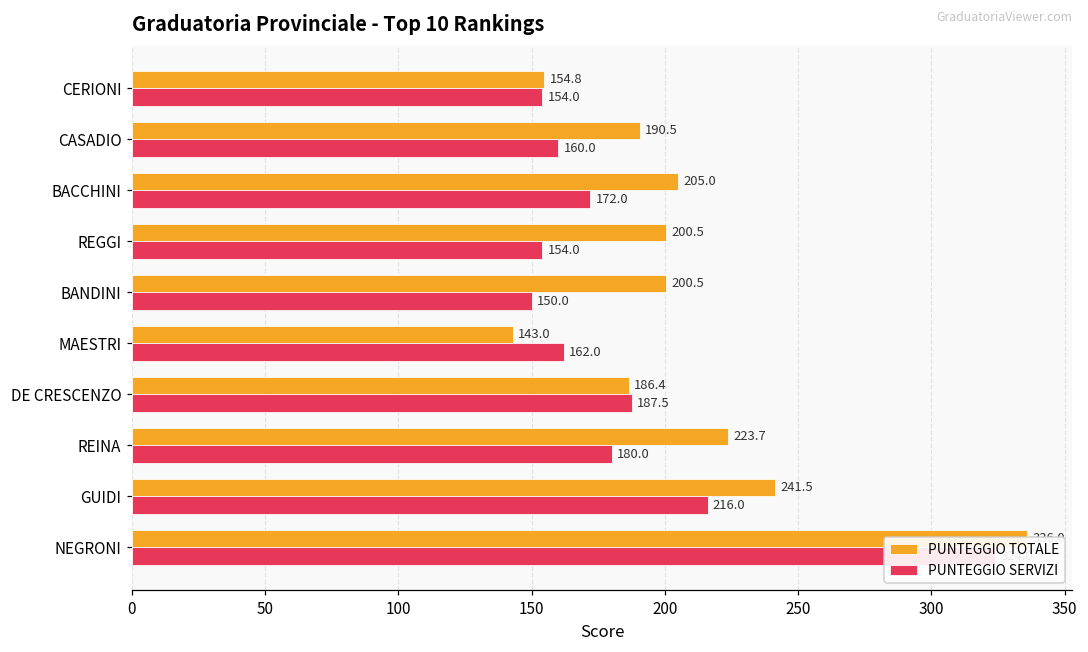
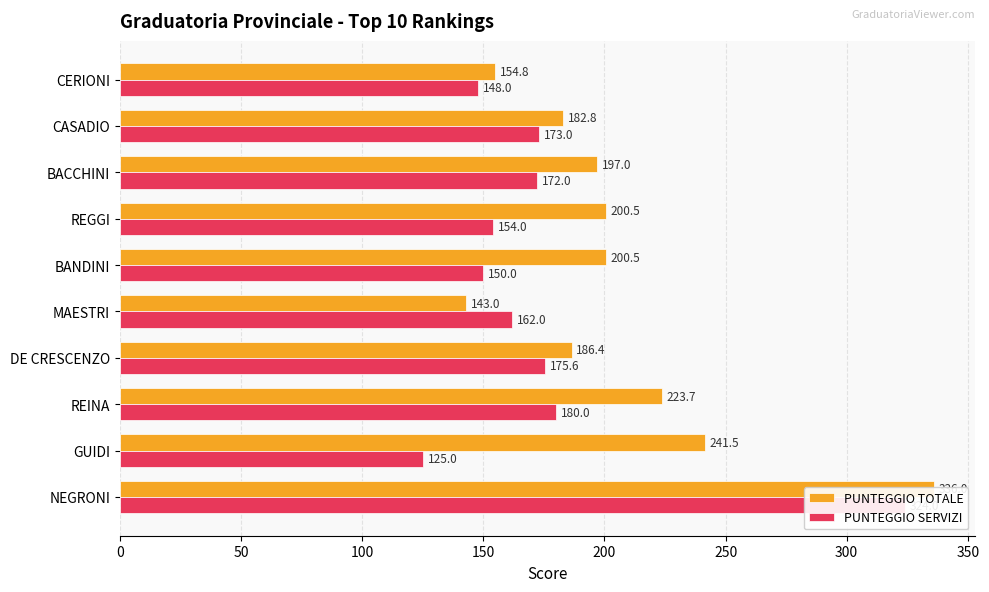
PUNTEGGIO SERVIZI, CERIONI: 154.0 -> 148.0
PUNTEGGIO TOTALE, CASADIO: 190.5 -> 182.8
PUNTEGGIO SERVIZI, CASADIO: 160.0 -> 173.0
PUNTEGGIO TOTALE, BACCHINI: 205.0 -> 197.0
PUNTEGGIO SERVIZI, DE CRESCENZO: 187.5 -> 175.6
PUNTEGGIO SERVIZI, GUIDI: 216.0 -> 125.0
